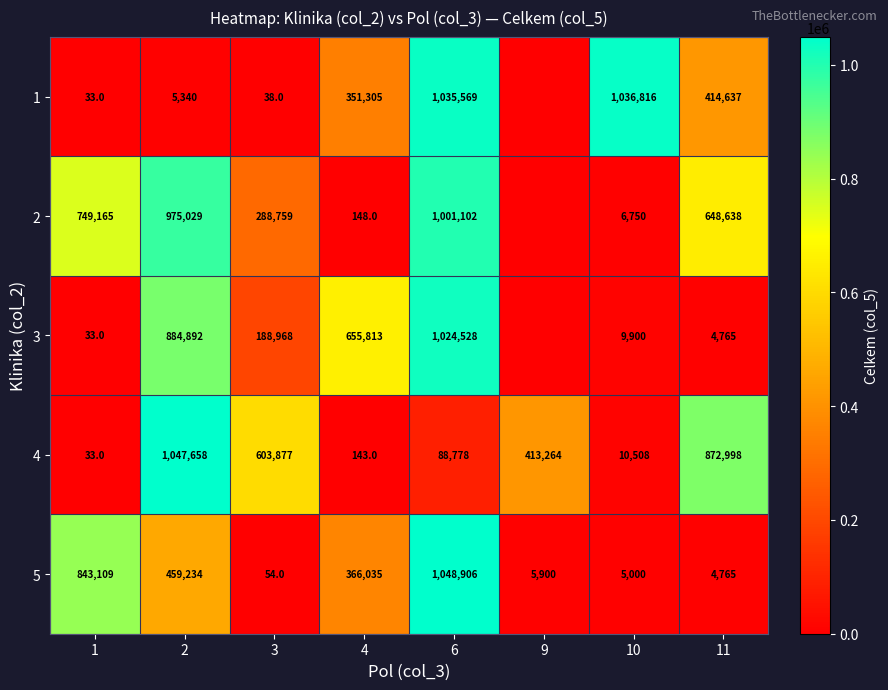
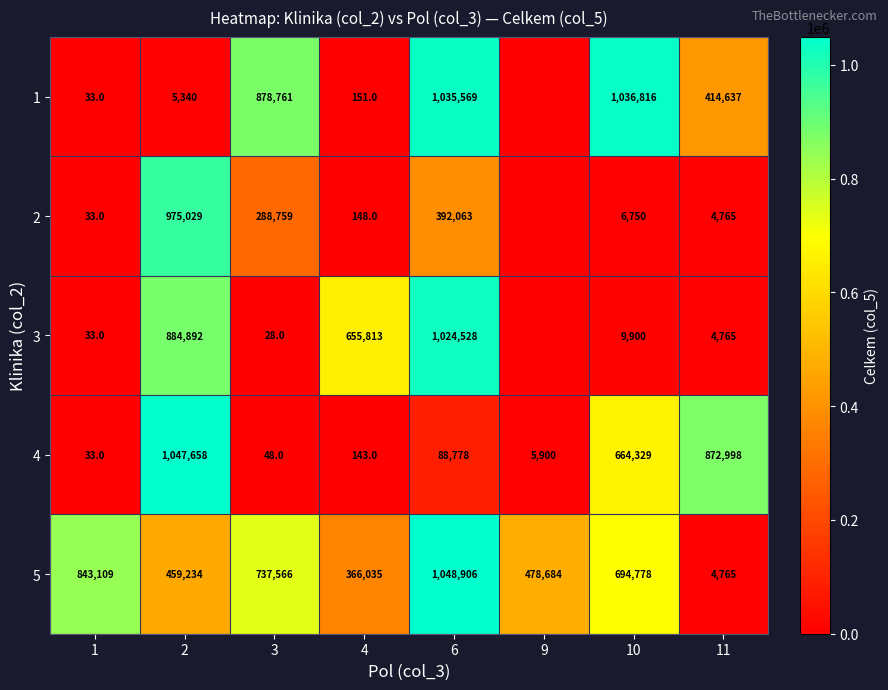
1, 3: 38.0 -> 878,761
1, 4: 351,305 -> 151.0
2, 1: 749,165 -> 33.0
2, 6: 1,001,102 -> 392,063
2, 11: 648,638 -> 4,765
3, 3: 188,968 -> 28.0
4, 3: 603,877 -> 48.0
4, 9: 413,264 -> 5,900
4, 10: 10,508 -> 664,329
5, 3: 54.0 -> 737,566
5, 9: 5,900 -> 478,684
5, 10: 5,000 -> 694,778
